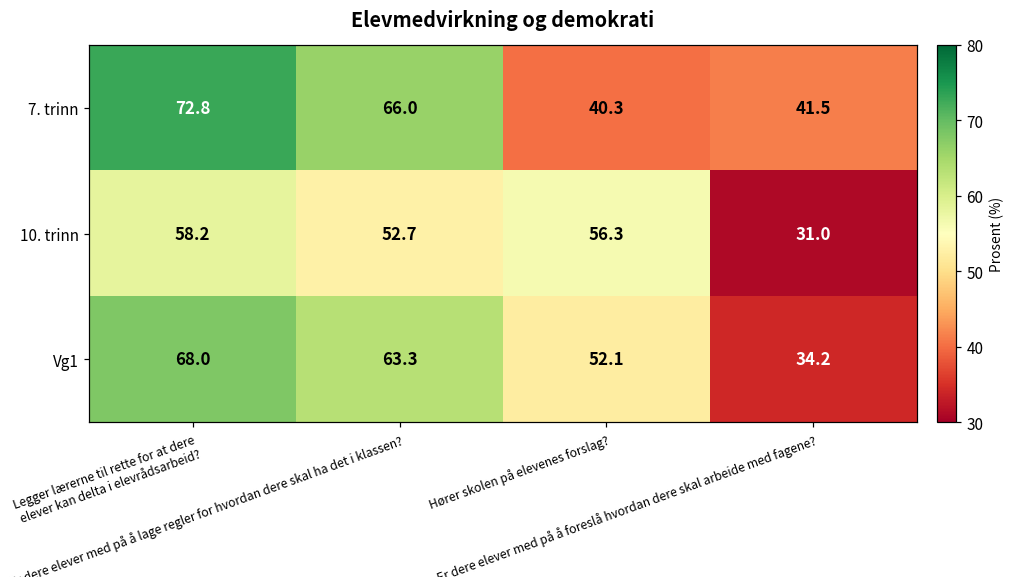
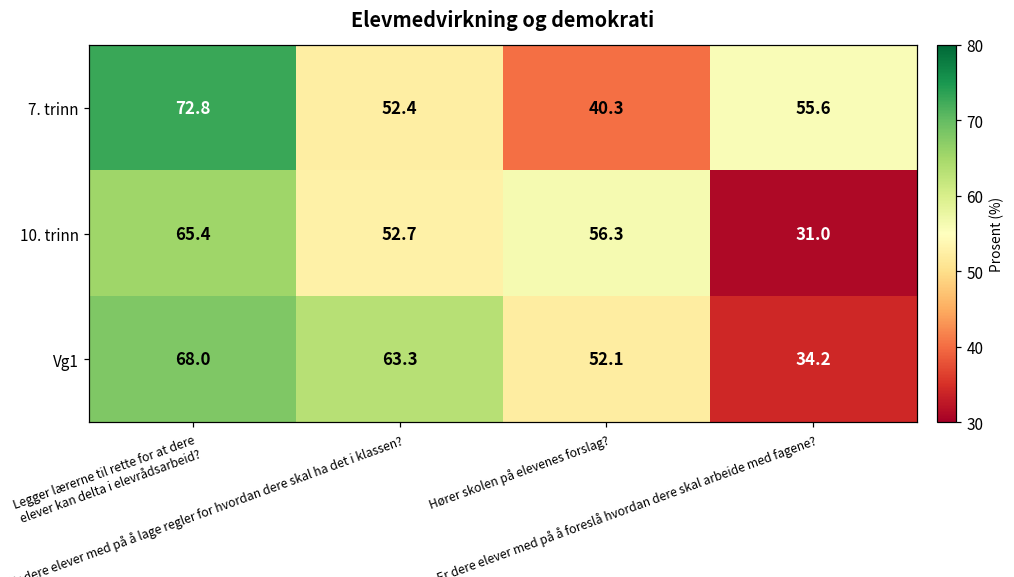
7. trinn, Er dere elever med på å lage regler for hvordan dere skal ha det i klassen?: 66.0 -> 52.4
7. trinn, Er dere elever med på å foreslå hvordan dere skal arbeide med fagene?: 41.5 -> 55.6
10. trinn, Legger lærerne til rette for at dere elever kan delta i elevrådsarbeid?: 58.2 -> 65.4
